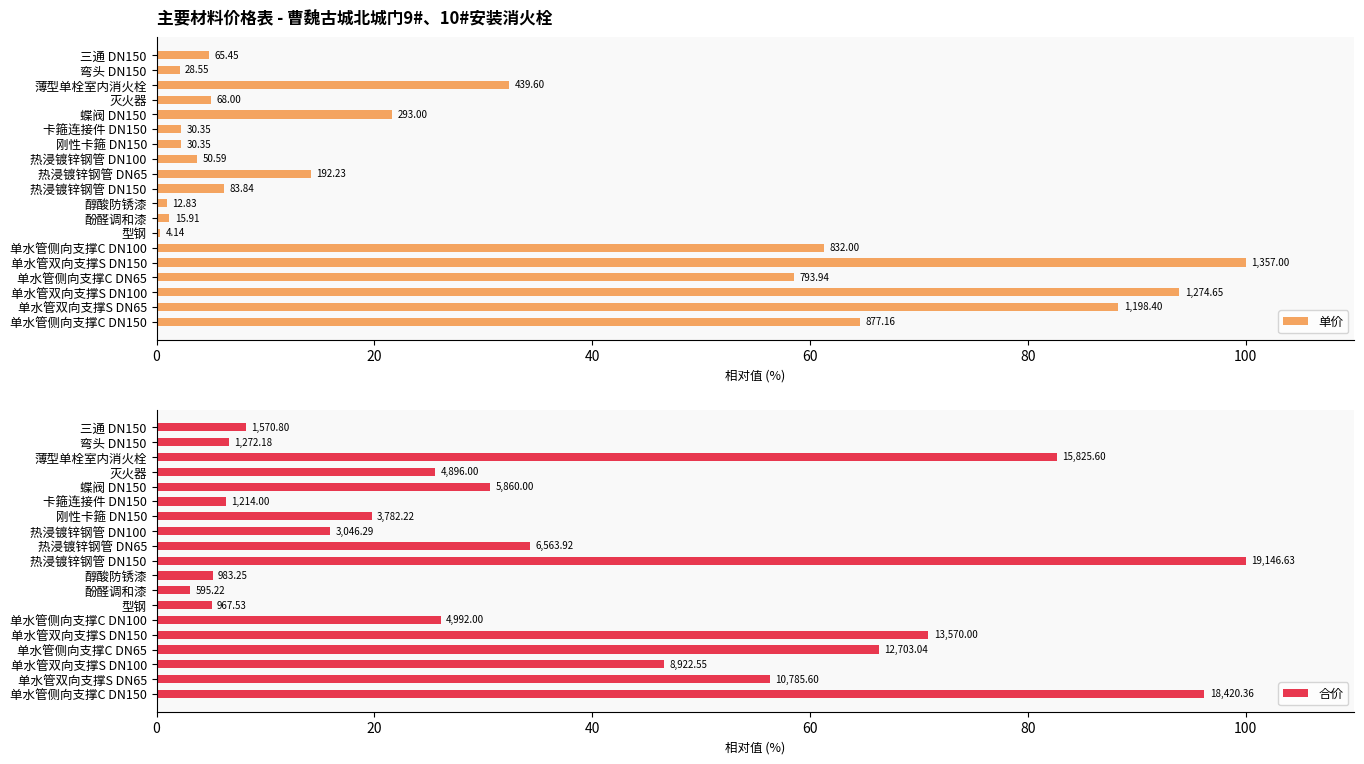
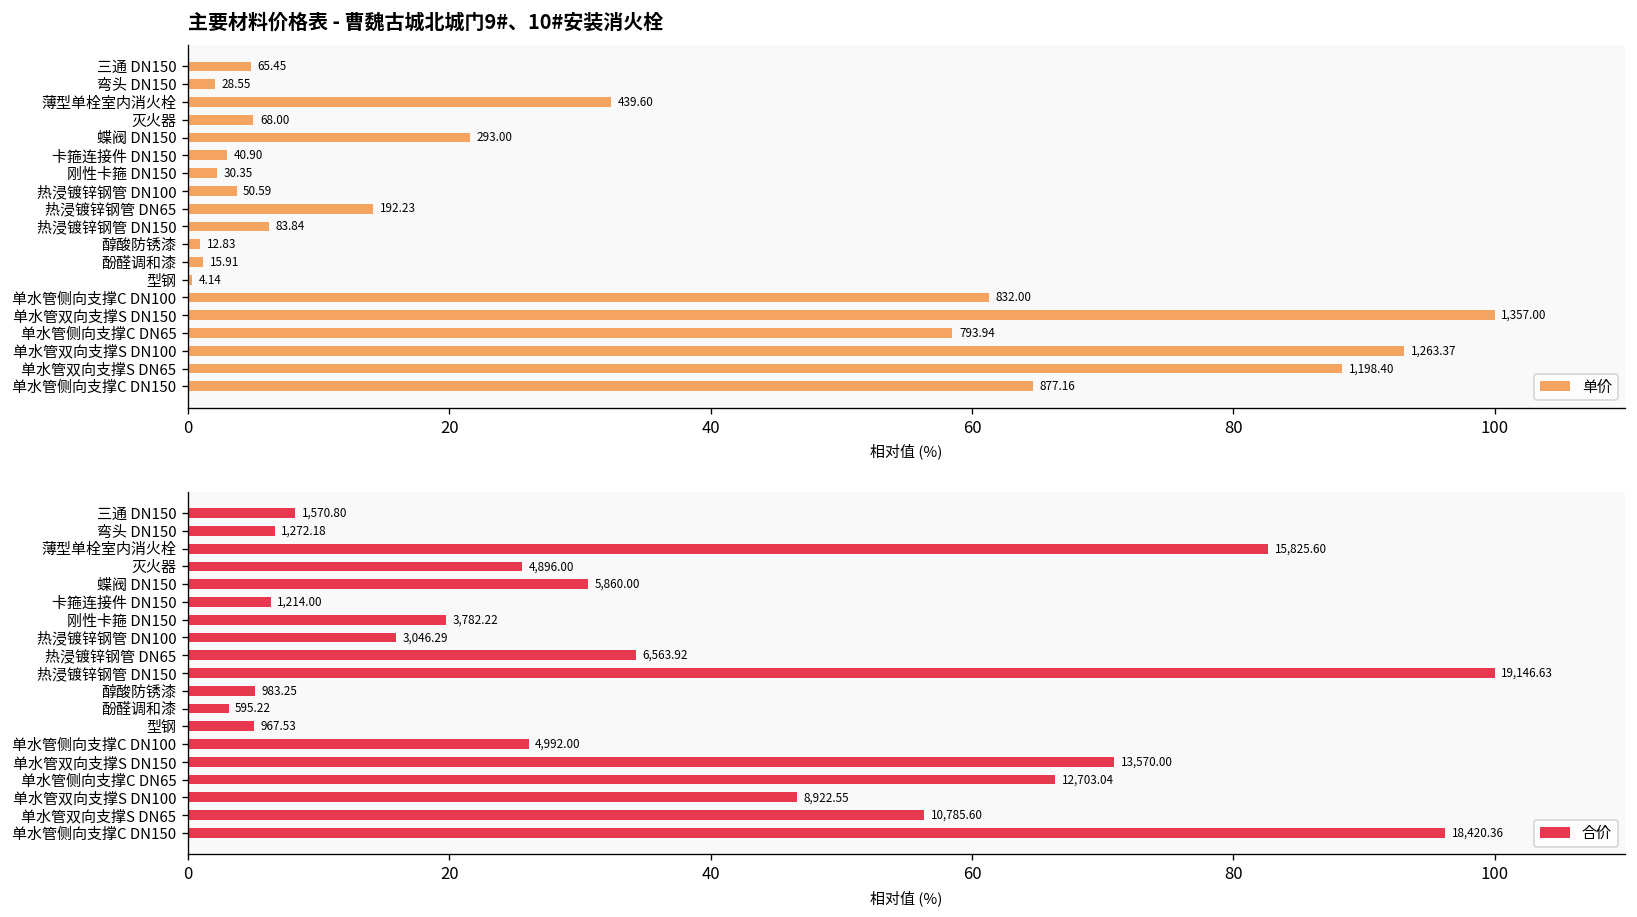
主要材料价格表 - 曹魏古城北城门9#、10#安装消火栓, 卡箍连接件 DN150: 30.35 -> 40.90
主要材料价格表 - 曹魏古城北城门9#、10#安装消火栓, 单水管双向支撑S DN100: 1,274.65 -> 1,263.37
